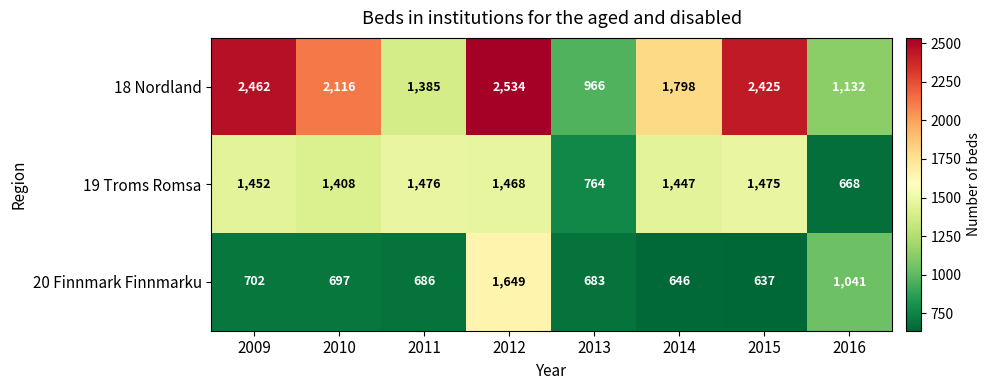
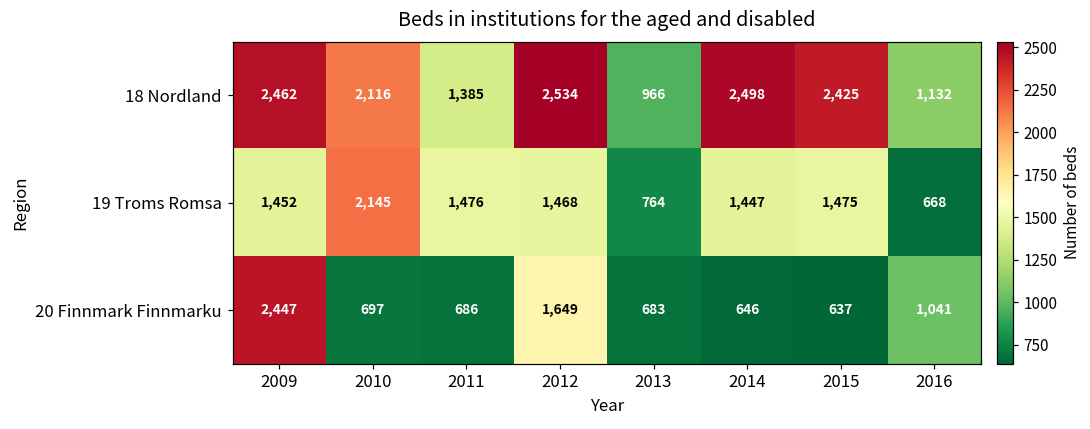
18 Nordland, 2014: 1,798 -> 2,498
19 Troms Romsa, 2010: 1,408 -> 2,145
20 Finnmark Finnmarku, 2009: 702 -> 2,447
